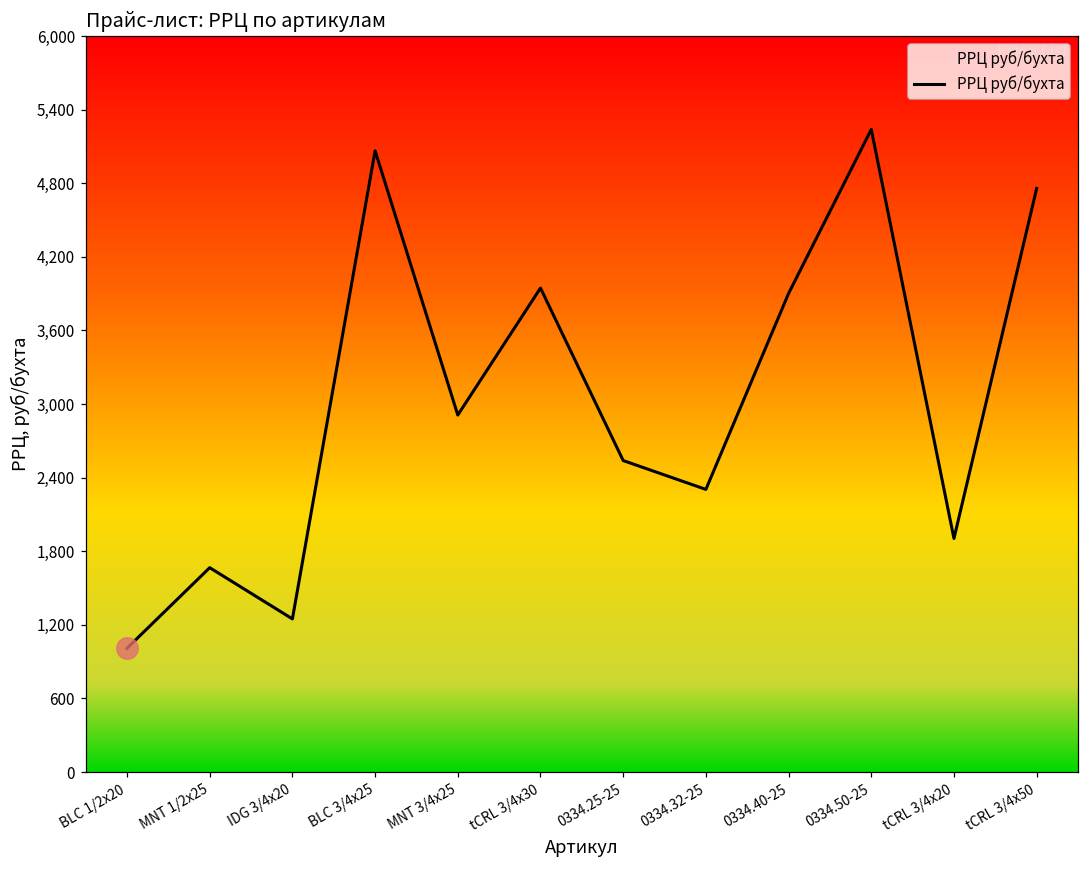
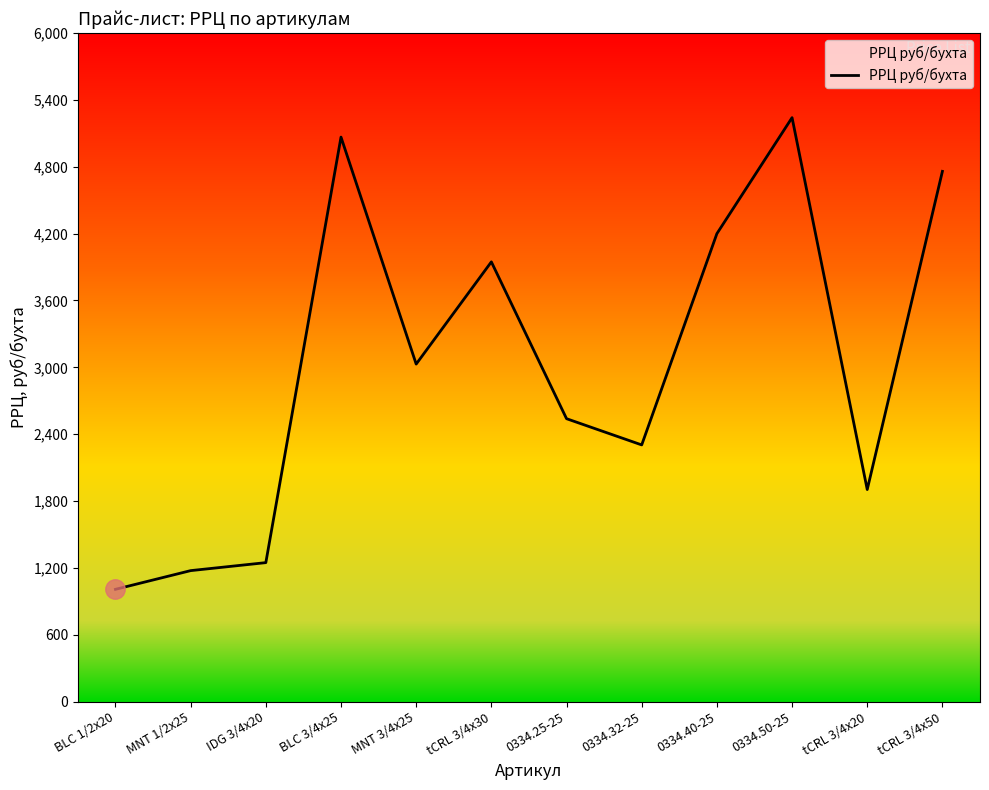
РРЦ руб/бухта, MNT 1/2x25: 1,670 -> 1,180
РРЦ руб/бухта, MNT 3/4x25: 2,910 -> 3,030
РРЦ руб/бухта, 0334.40-25: 3,900 -> 4,200
